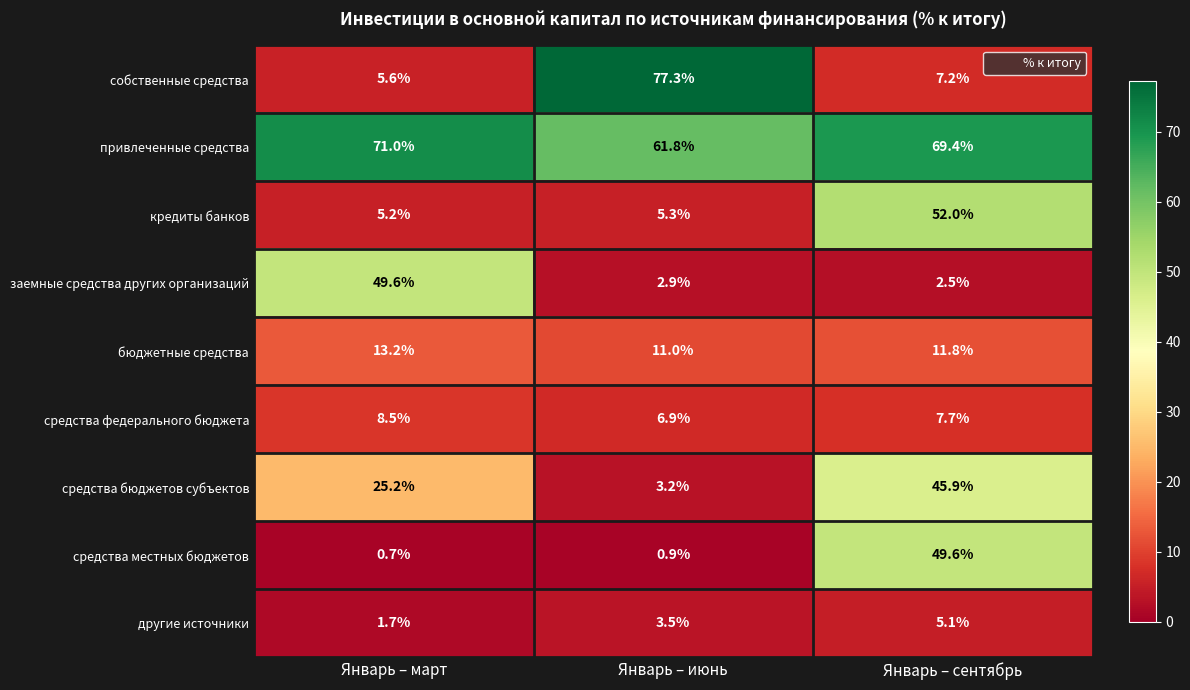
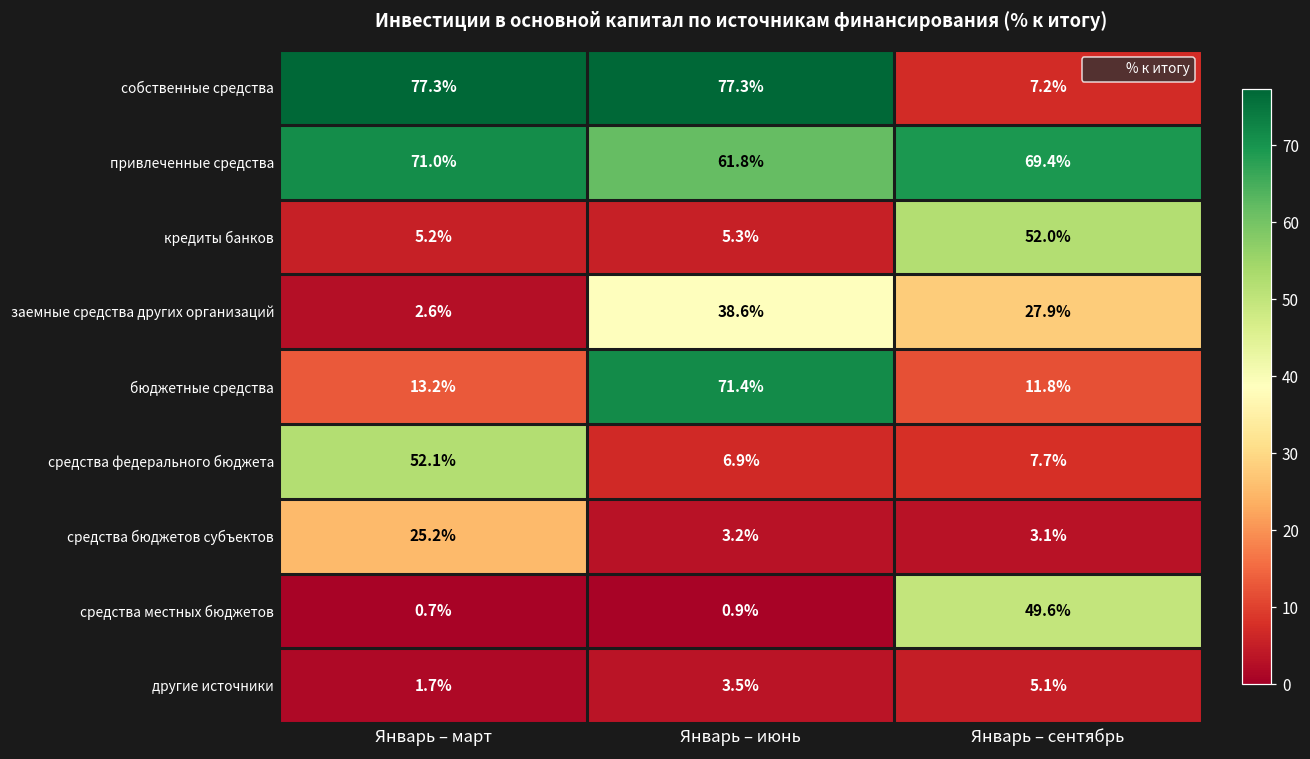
собственные средства, Январь – март: 5.6% -> 77.3%
заемные средства других организаций, Январь – март: 49.6% -> 2.6%
заемные средства других организаций, Январь – июнь: 2.9% -> 38.6%
заемные средства других организаций, Январь – сентябрь: 2.5% -> 27.9%
бюджетные средства, Январь – июнь: 11.0% -> 71.4%
средства федерального бюджета, Январь – март: 8.5% -> 52.1%
средства бюджетов субъектов, Январь – сентябрь: 45.9% -> 3.1%
